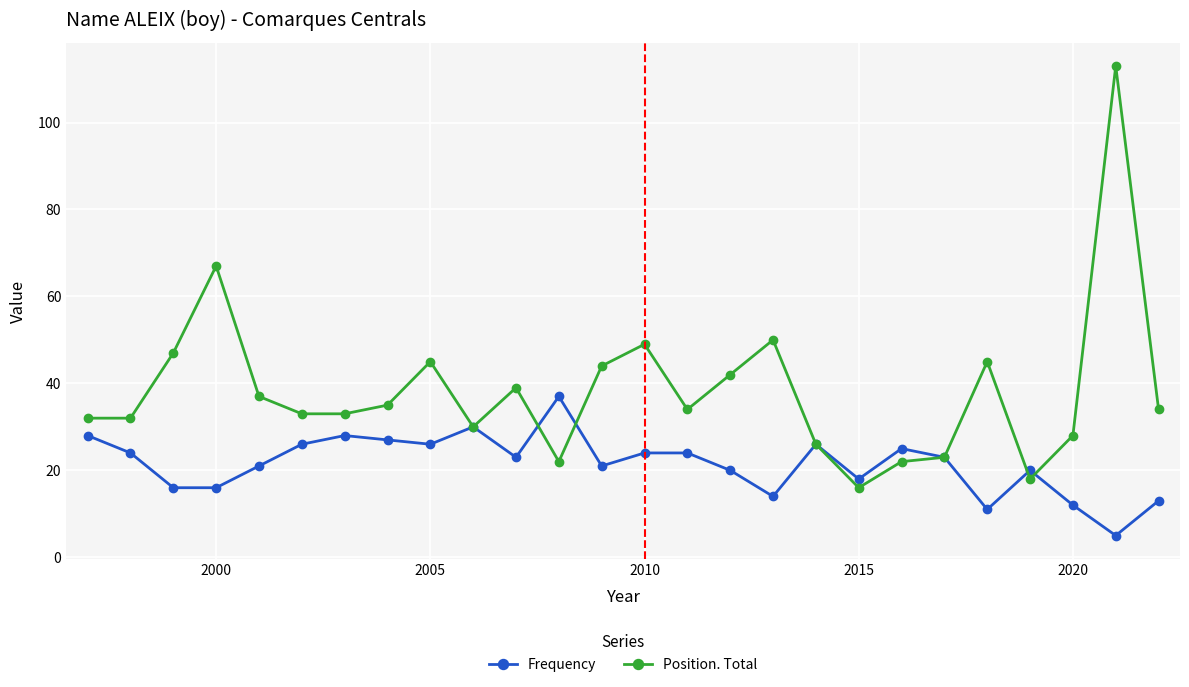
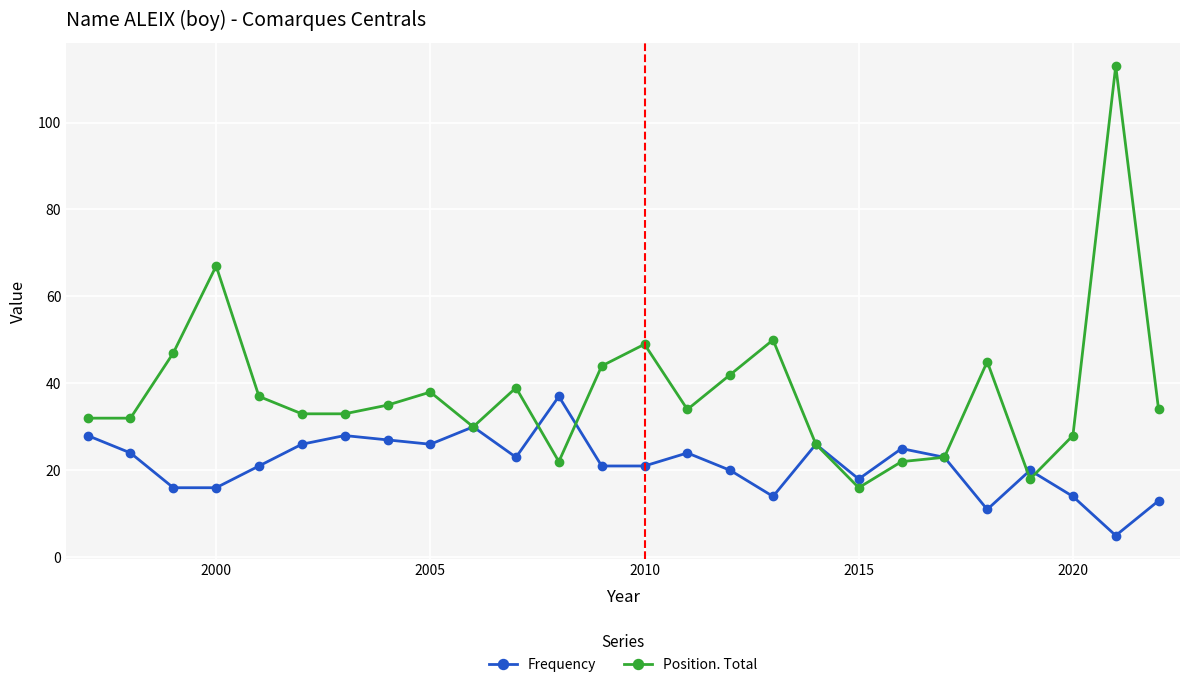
Position. Total, 2005: 45 -> 38
Frequency, 2010: 24 -> 21
Frequency, 2020: 12 -> 14
